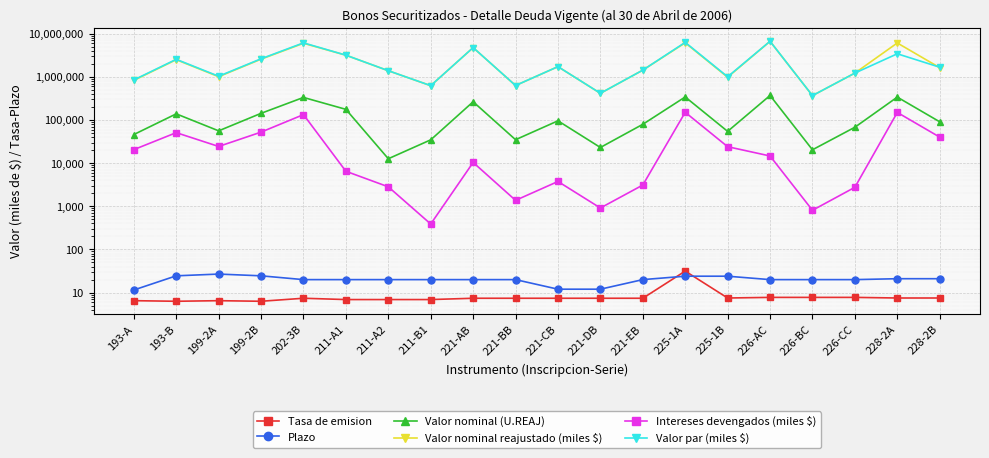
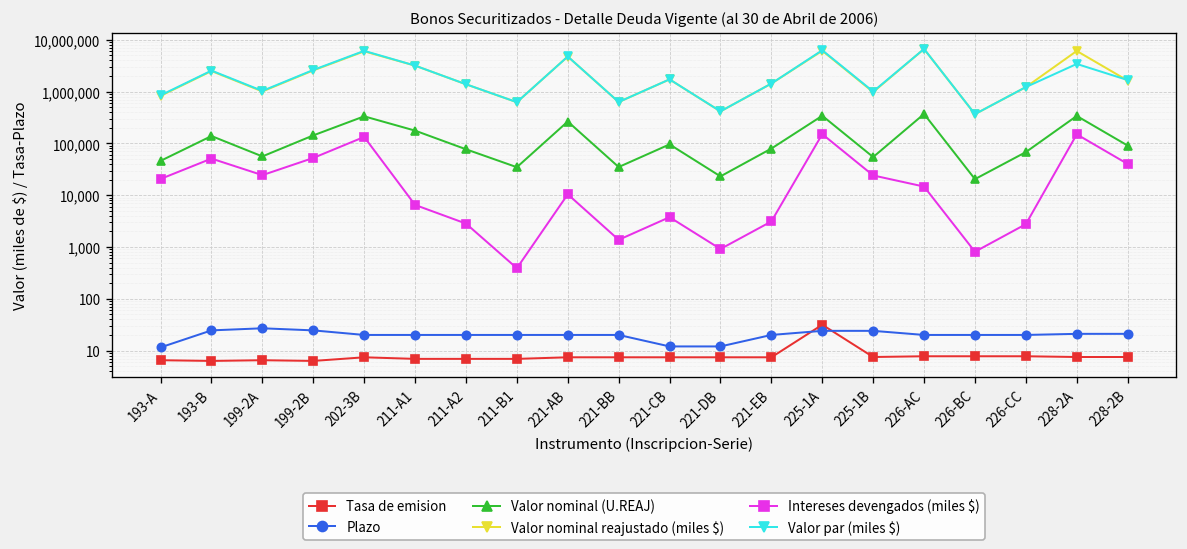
Valor nominal (U.REAJ), 211-A2: 13,000 -> 80,000
